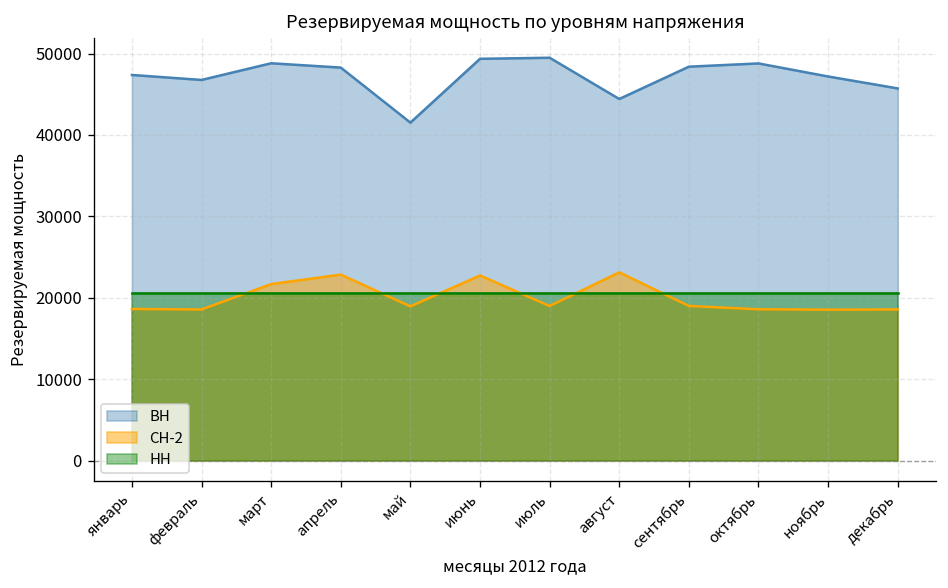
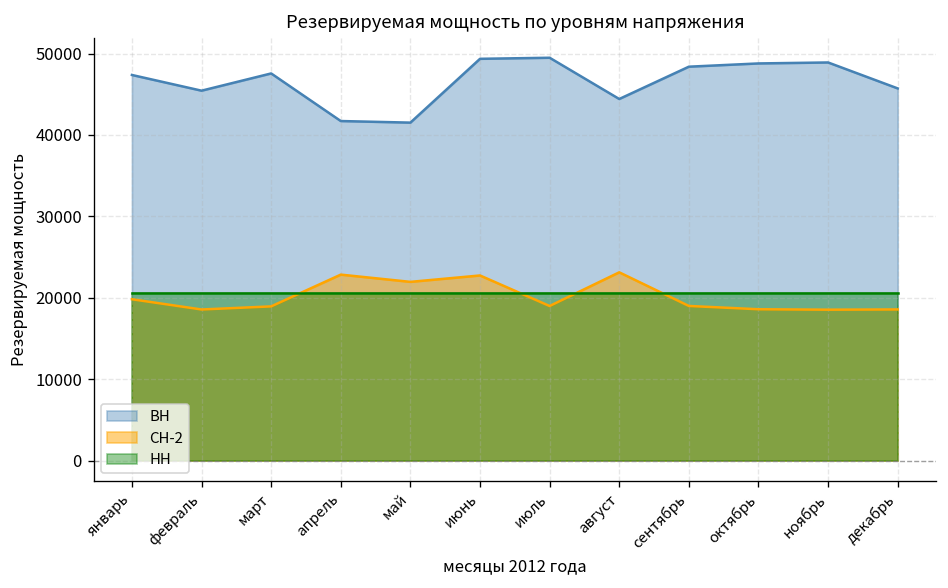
СН-2, январь: 19000 -> 20000
ВН, февраль: 47000 -> 45000
ВН, март: 49000 -> 48000
СН-2, март: 22000 -> 19000
ВН, апрель: 48000 -> 42000
СН-2, май: 19000 -> 22000
ВН, ноябрь: 47000 -> 49000
